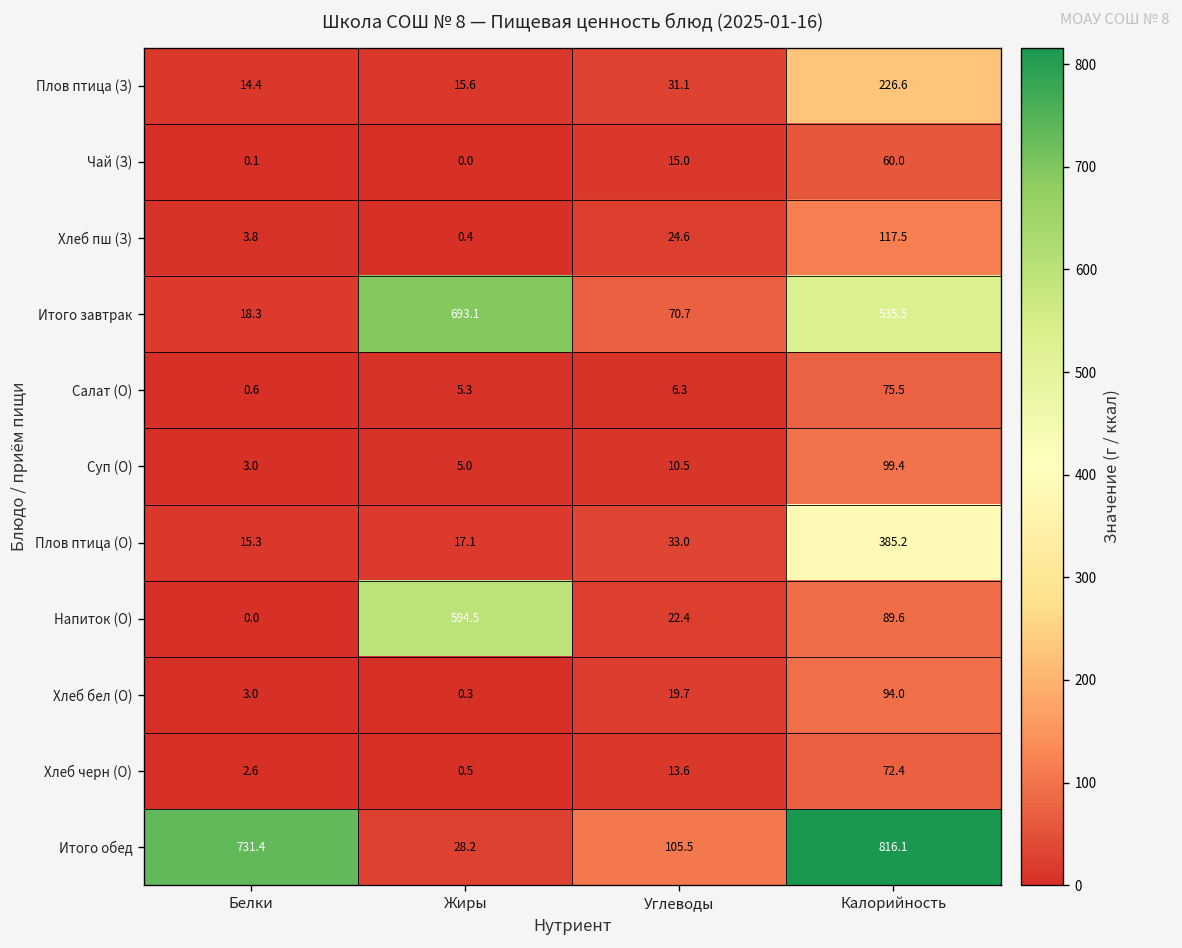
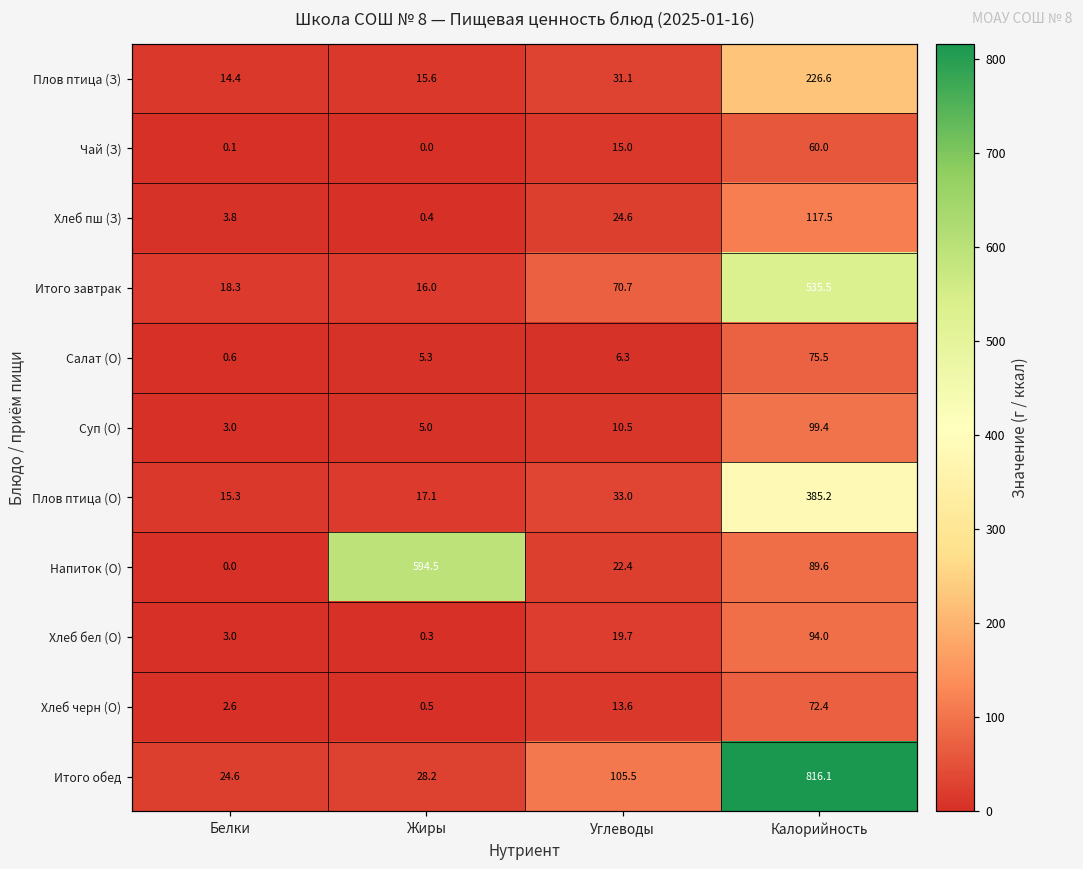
Итого завтрак, Жиры: 693.1 -> 16.0
Итого обед, Белки: 731.4 -> 24.6
